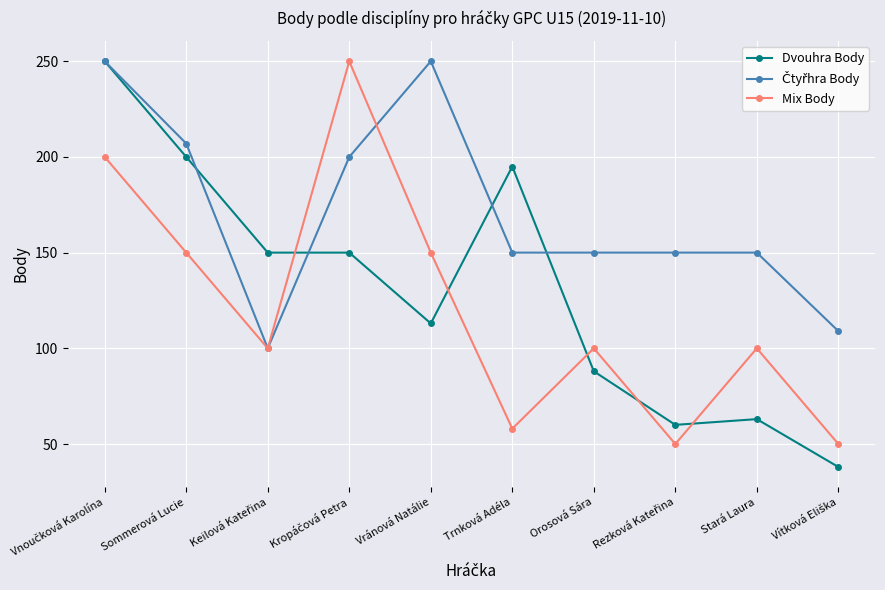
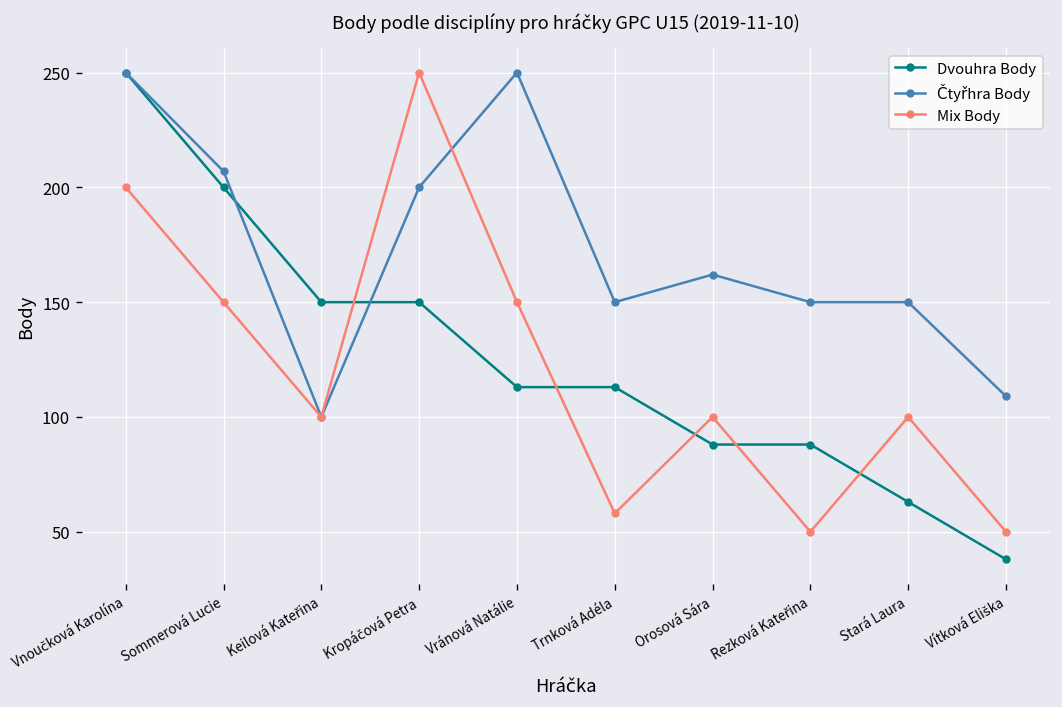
Dvouhra Body, Trnková Adéla: 195 -> 113
Čtyřhra Body, Orosová Sára: 150 -> 162
Dvouhra Body, Rezková Kateřina: 60 -> 88
